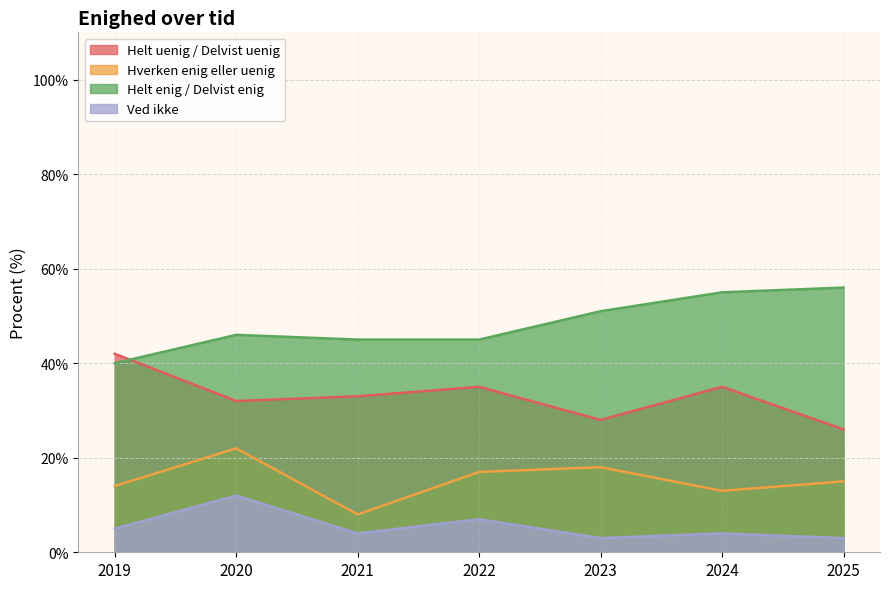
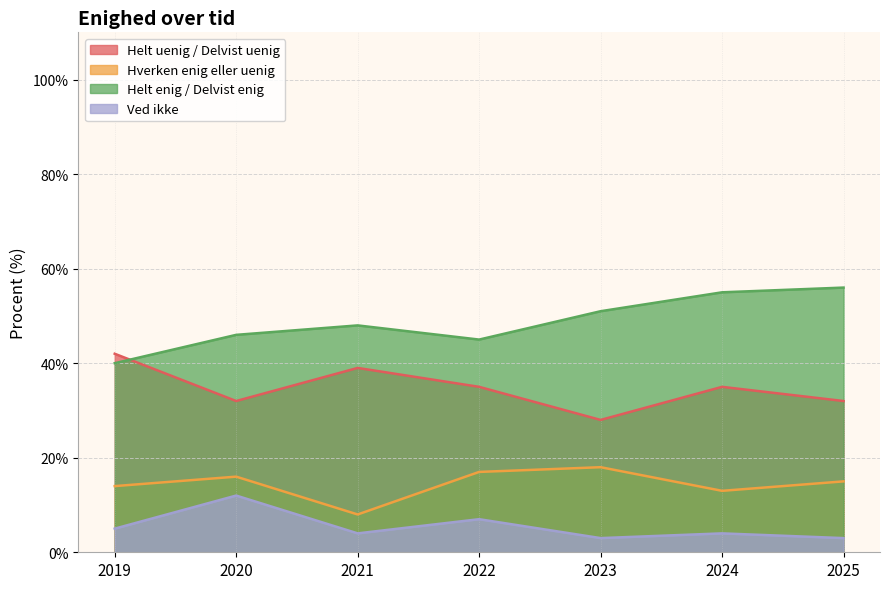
Hverken enig eller uenig, 2020: 22% -> 16%
Helt uenig / Delvist uenig, 2021: 33% -> 39%
Helt enig / Delvist enig, 2021: 45% -> 48%
Helt uenig / Delvist uenig, 2025: 26% -> 32%
